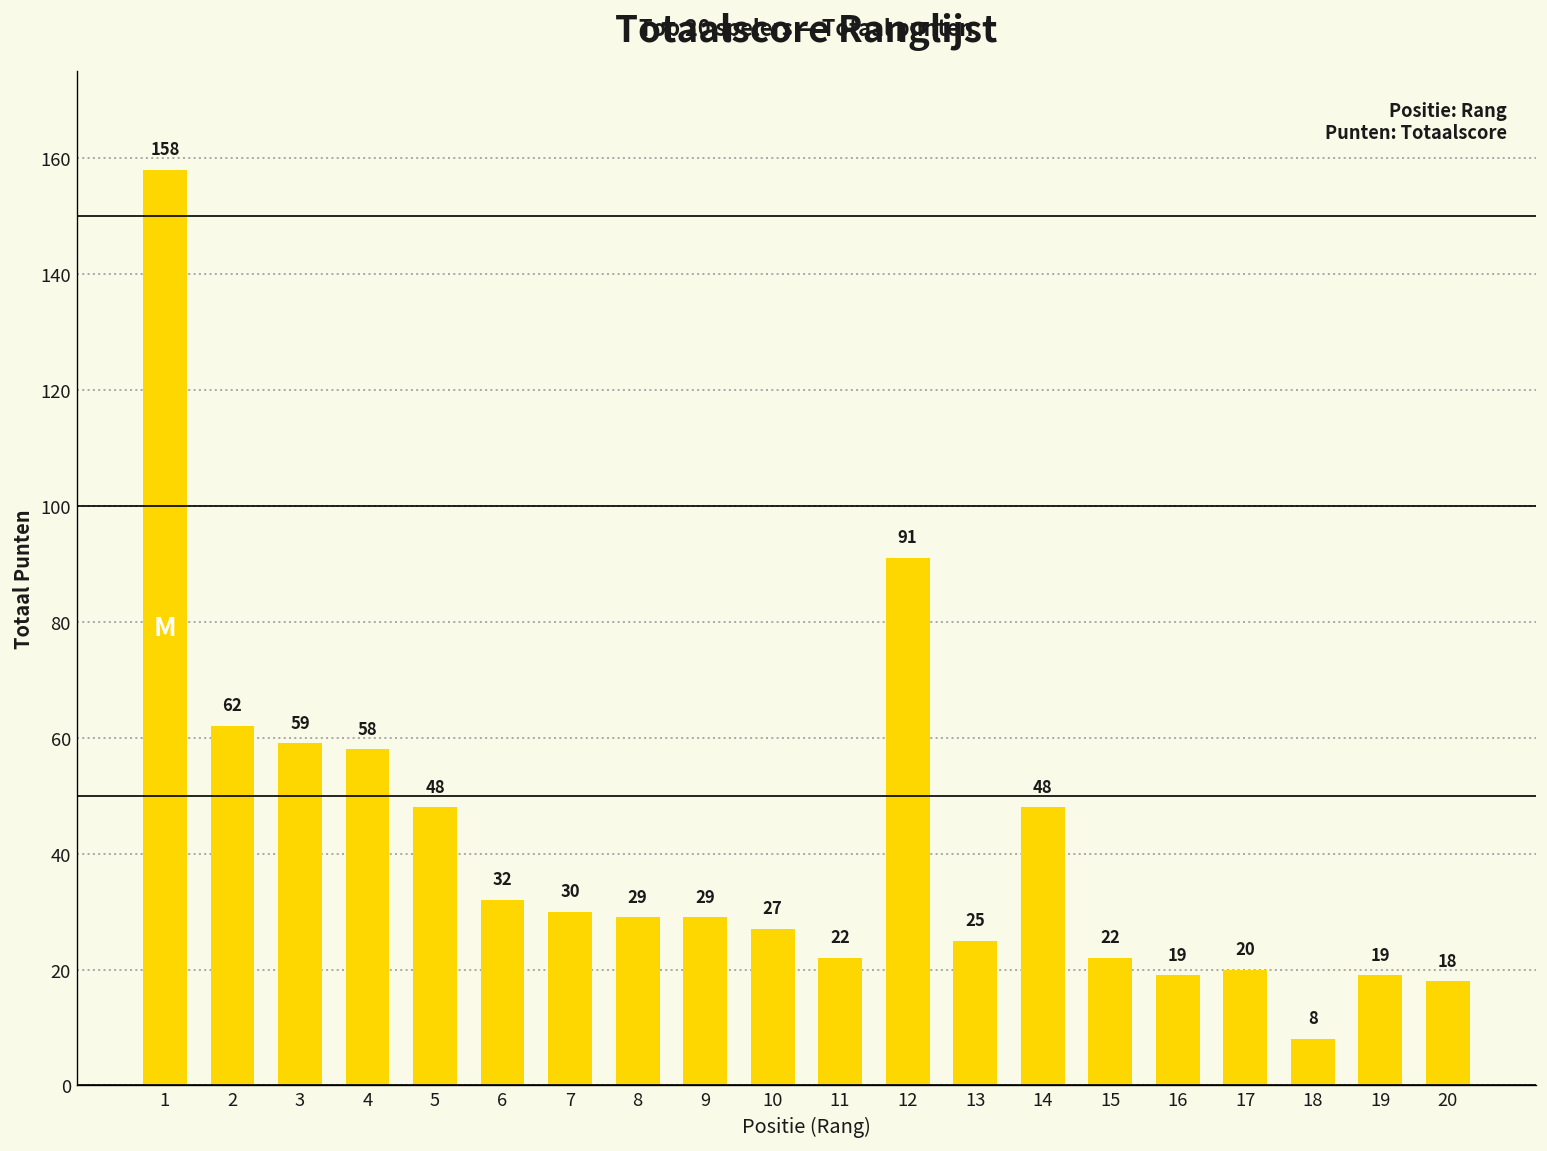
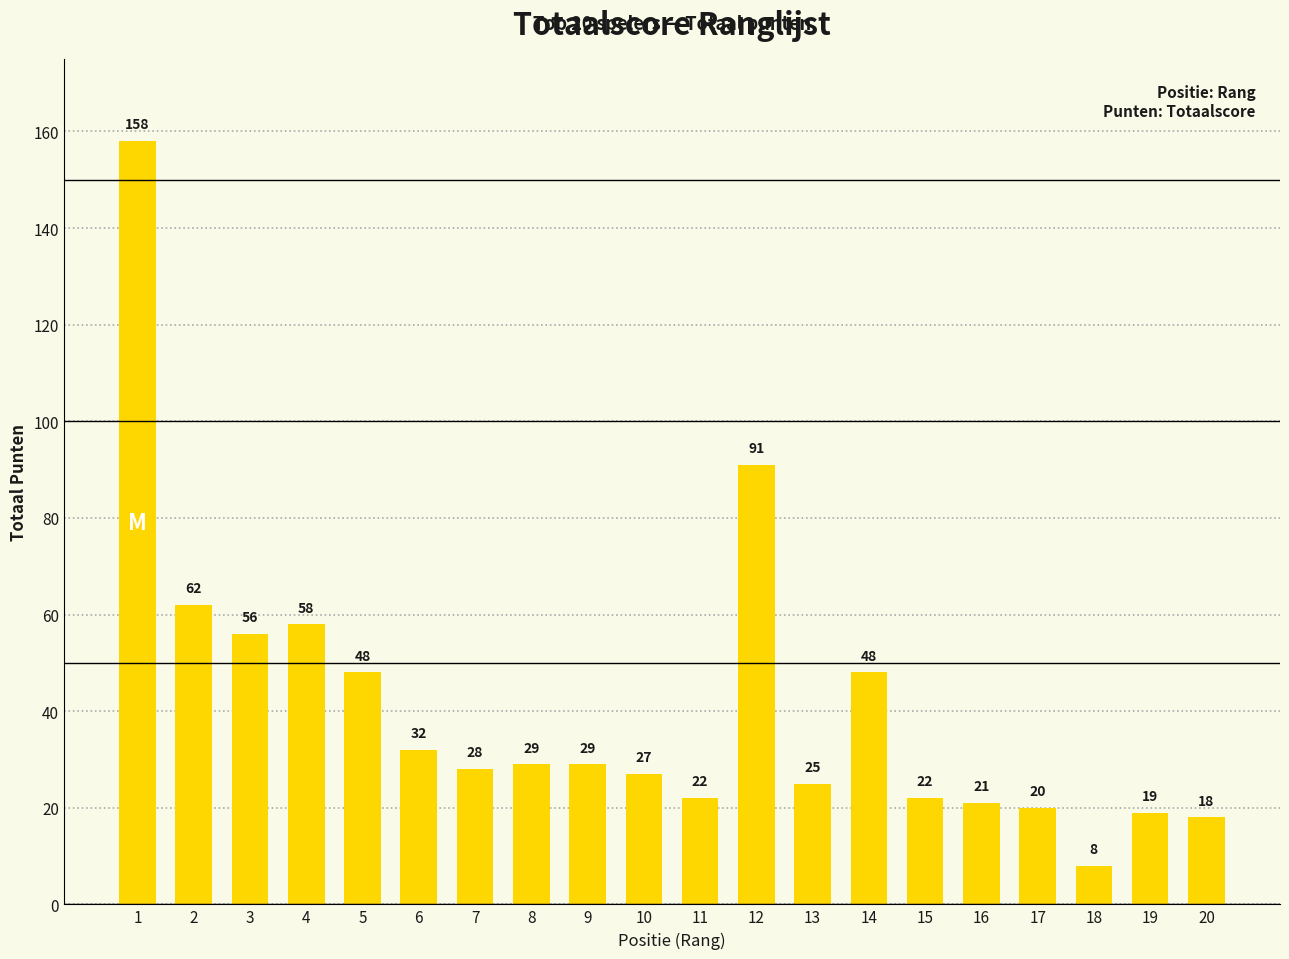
3: 59 -> 56
7: 30 -> 28
16: 19 -> 21
